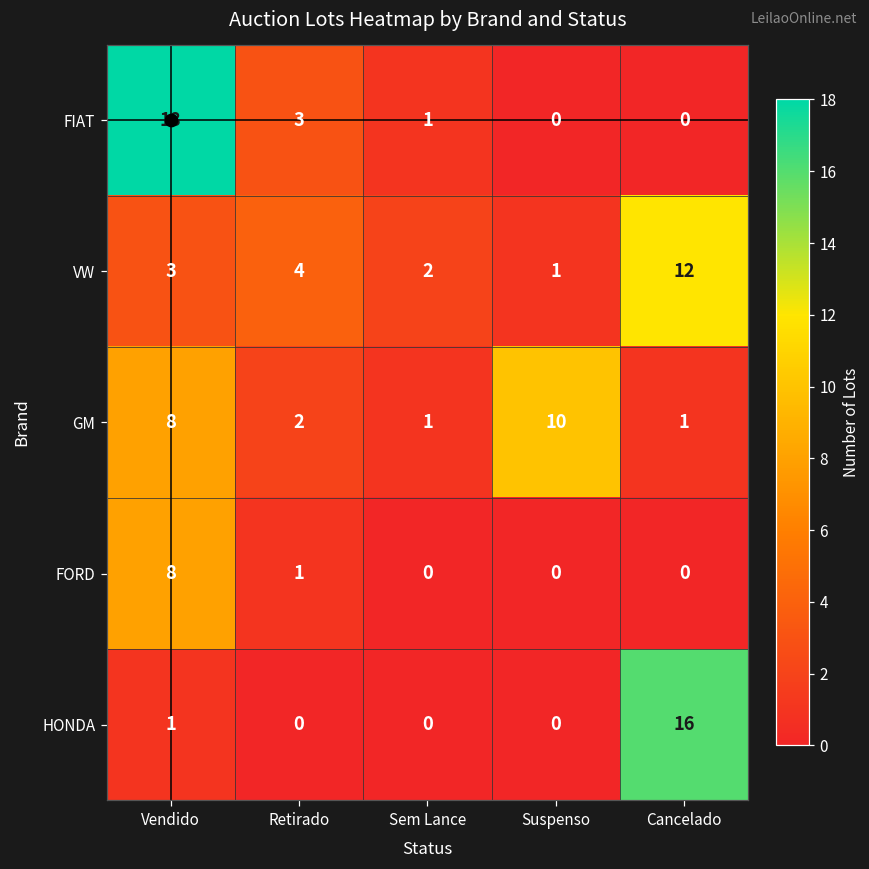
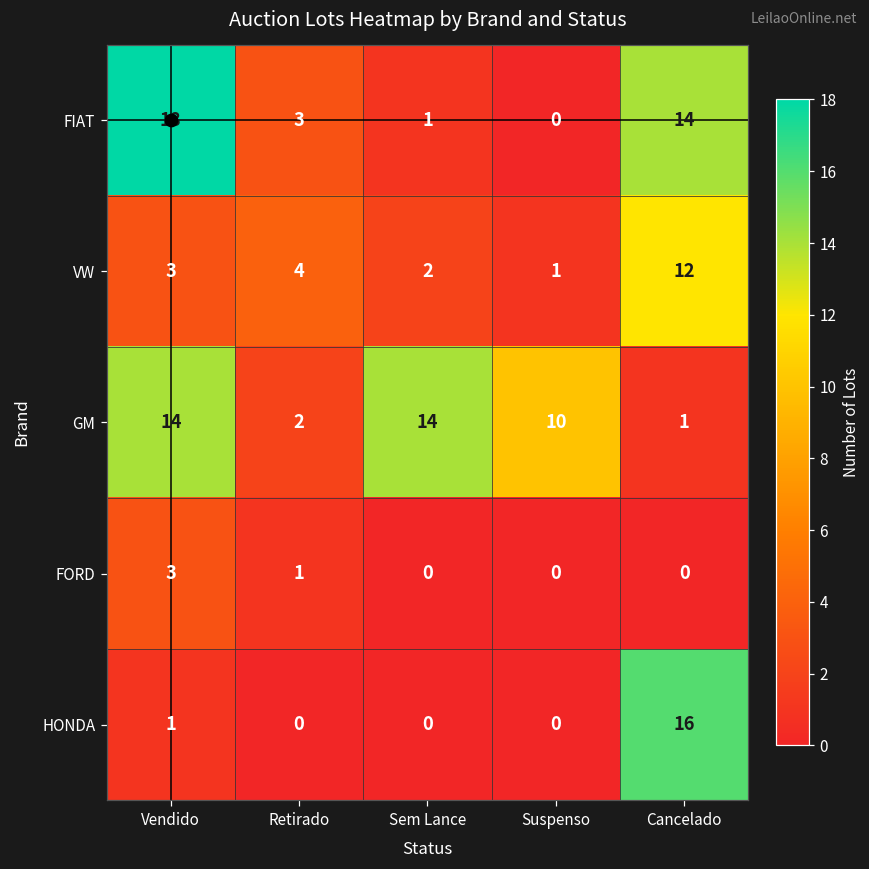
FIAT, Cancelado: 0 -> 14
GM, Vendido: 8 -> 14
GM, Sem Lance: 1 -> 14
FORD, Vendido: 8 -> 3
